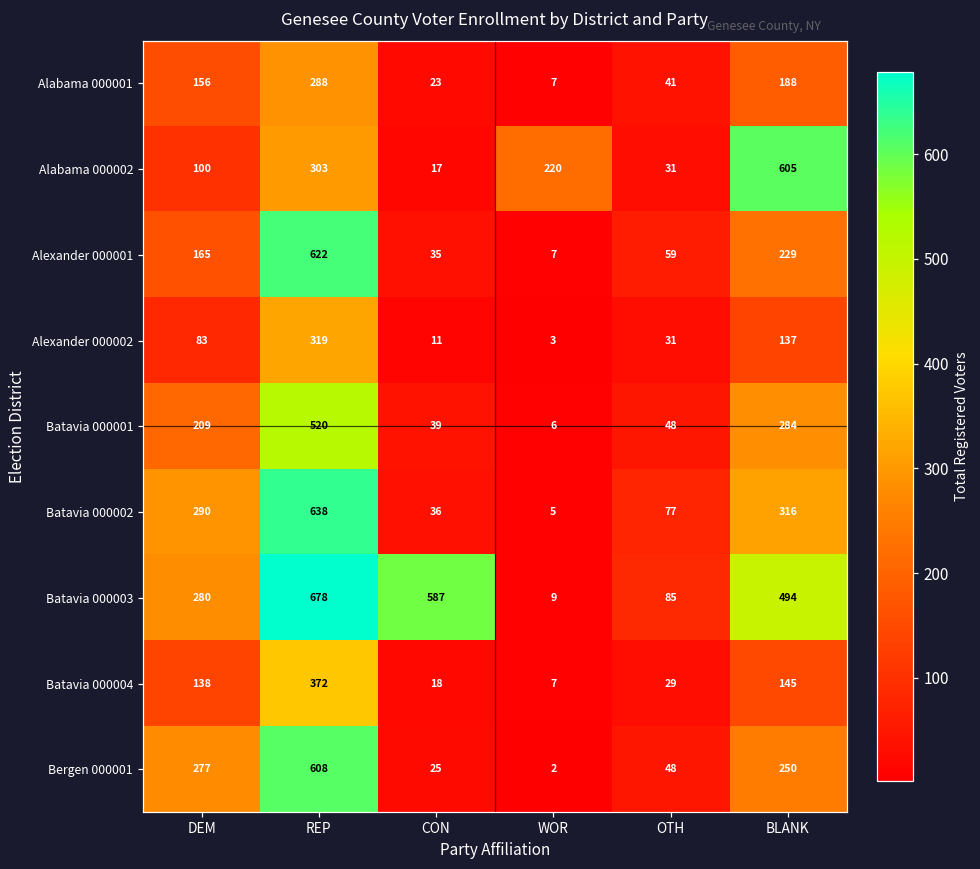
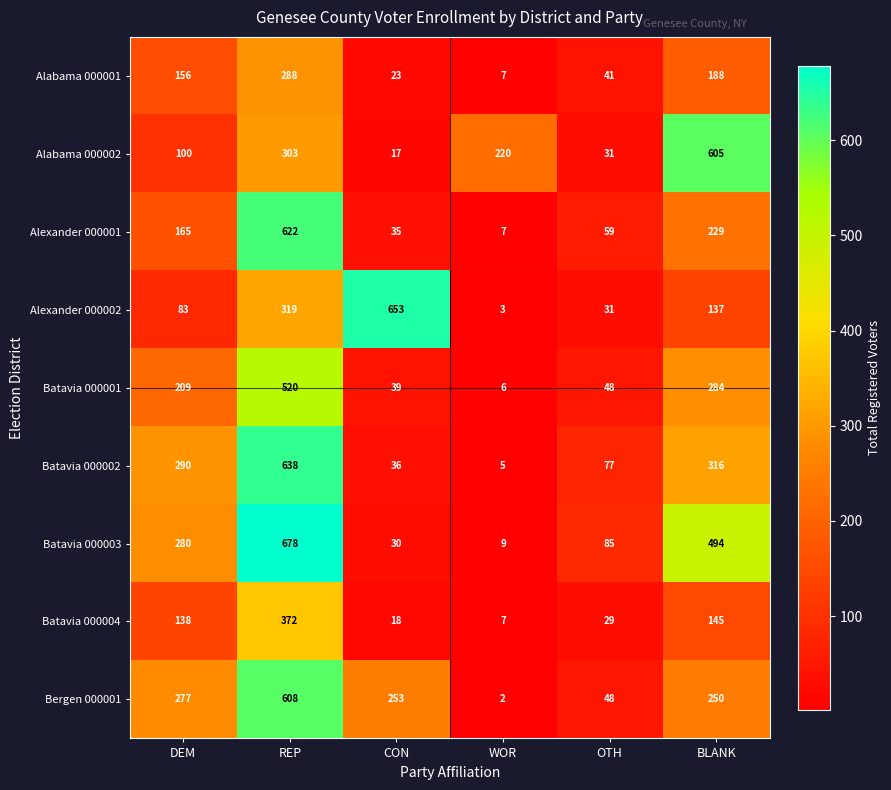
Alexander 000002, CON: 11 -> 653
Batavia 000003, CON: 587 -> 30
Bergen 000001, CON: 25 -> 253
